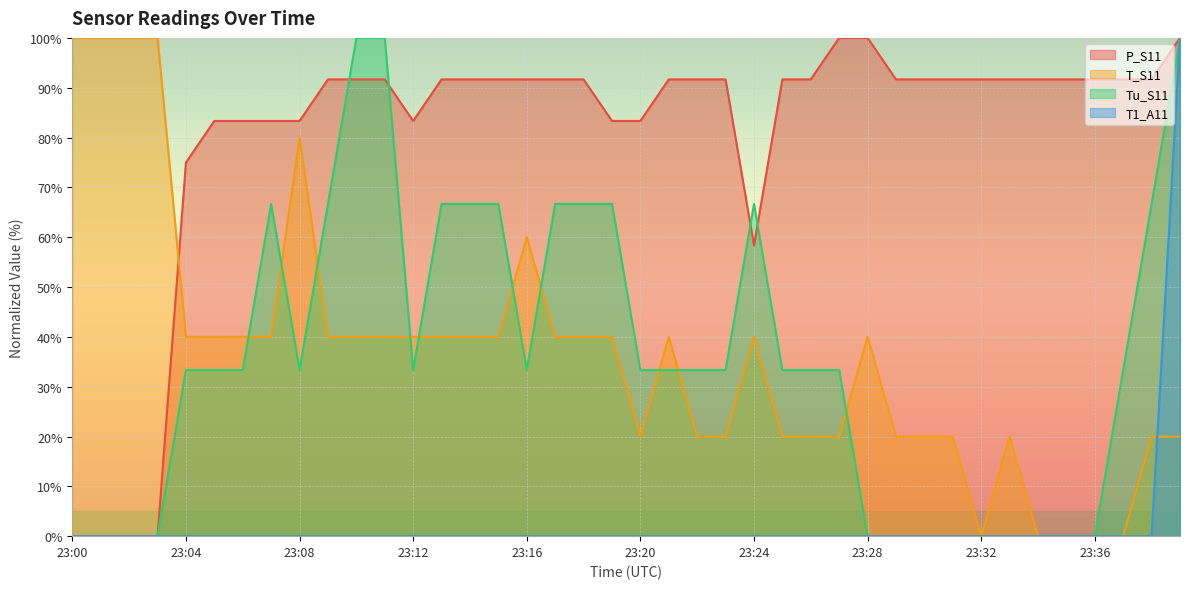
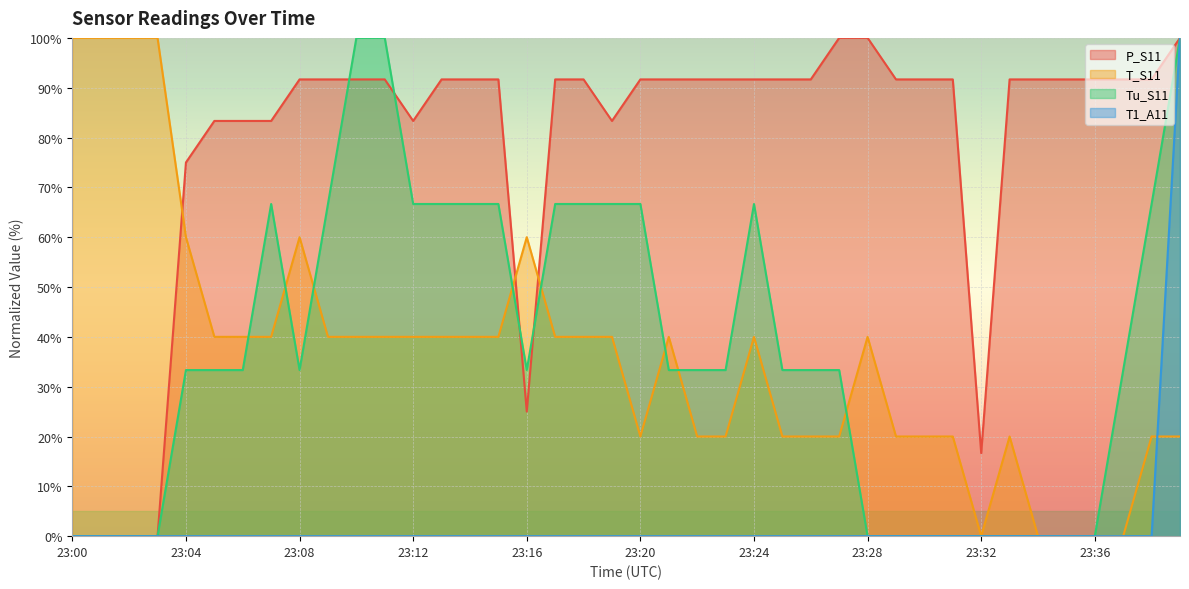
T_S11, 23:04: 40% -> 60%
P_S11, 23:08: 83% -> 92%
T_S11, 23:08: 80% -> 60%
Tu_S11, 23:12: 33% -> 67%
P_S11, 23:16: 92% -> 25%
P_S11, 23:20: 83% -> 92%
Tu_S11, 23:20: 33% -> 67%
P_S11, 23:24: 58% -> 92%
P_S11, 23:32: 92% -> 17%
